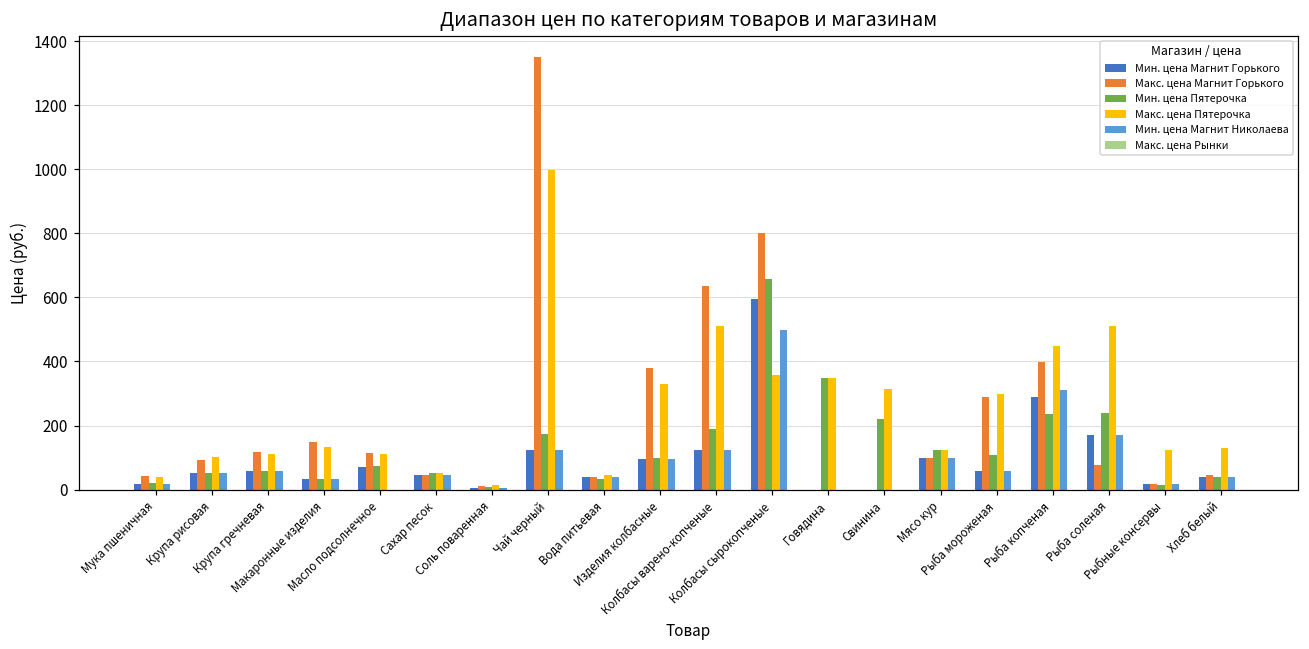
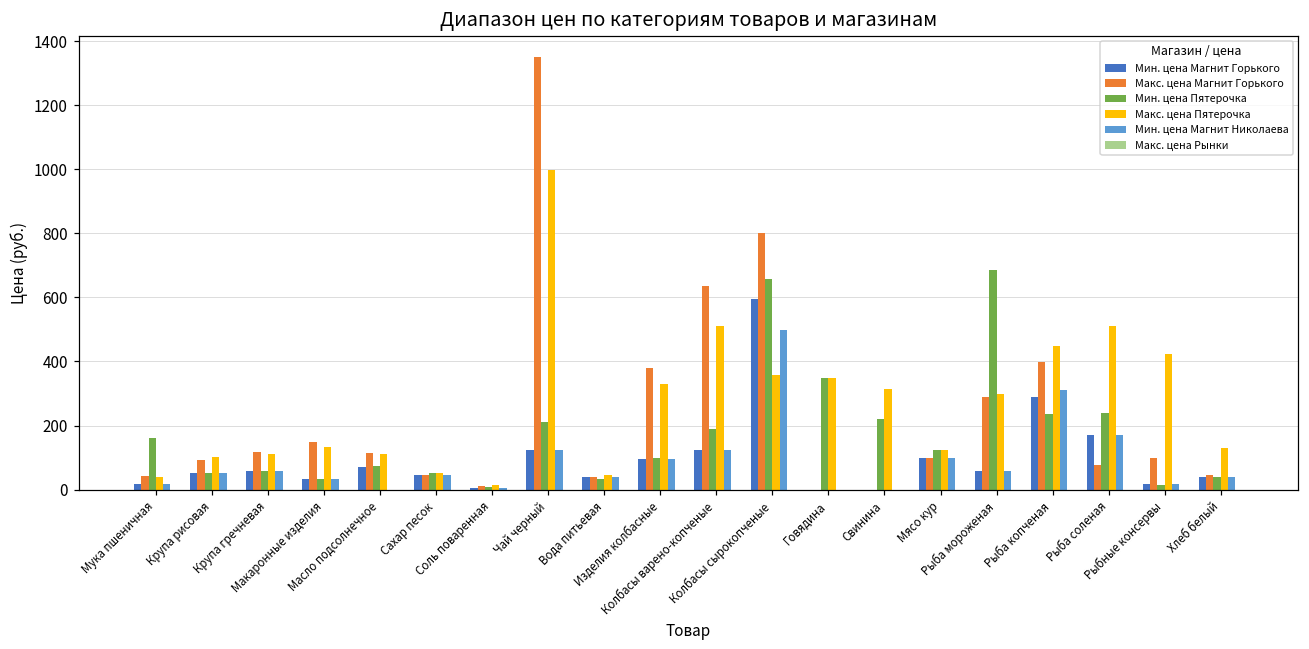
Мин. цена Пятерочка, Мука пшеничная: 20 -> 160
Мин. цена Пятерочка, Чай черный: 170 -> 210
Мин. цена Пятерочка, Рыба мороженая: 110 -> 690
Макс. цена Магнит Горького, Рыбные консервы: 20 -> 100
Макс. цена Пятерочка, Рыбные консервы: 130 -> 420
